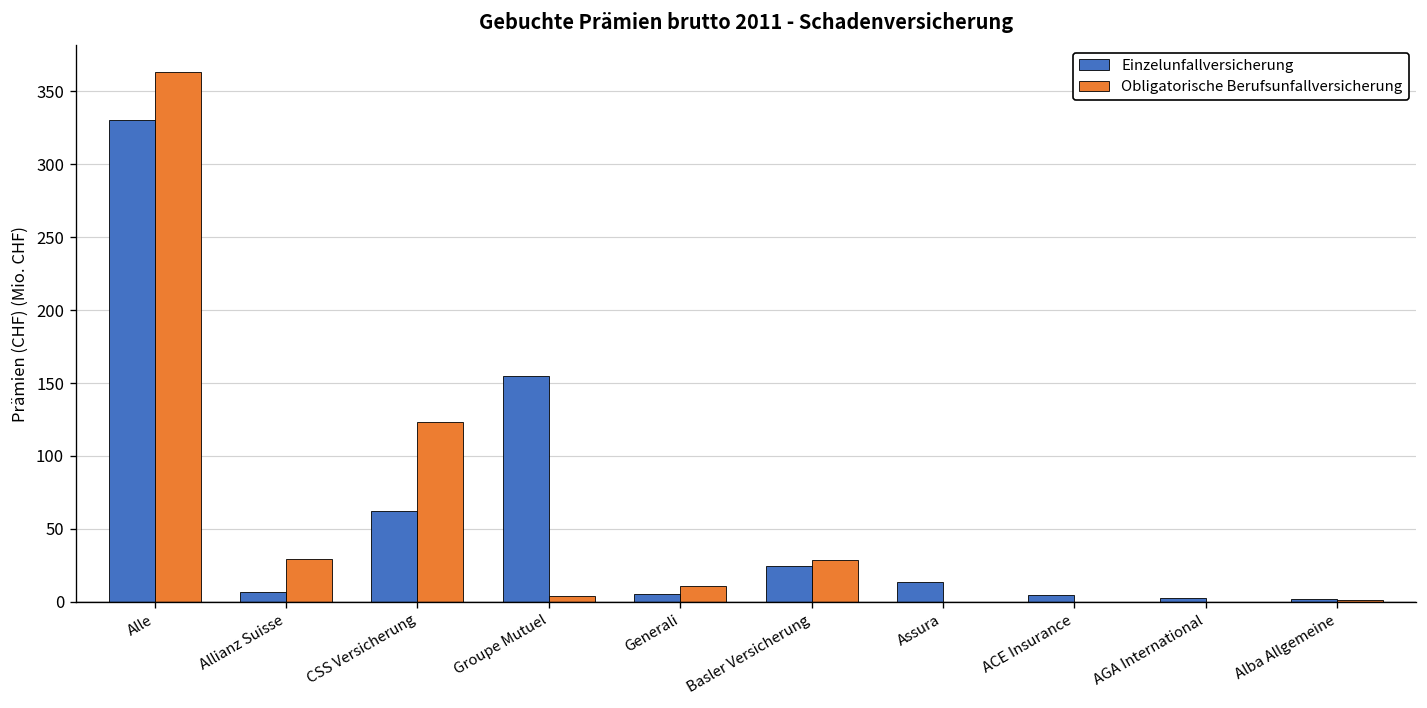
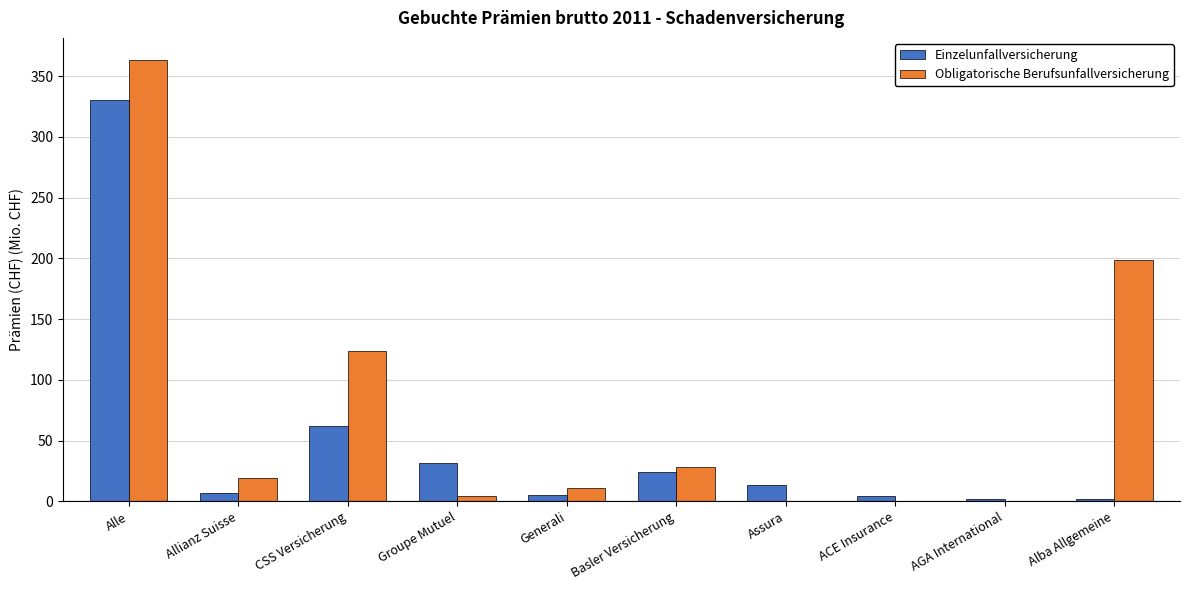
Obligatorische Berufsunfallversicherung, Allianz Suisse: 29 -> 20
Einzelunfallversicherung, Groupe Mutuel: 155 -> 32
Obligatorische Berufsunfallversicherung, Alba Allgemeine: 1 -> 198
